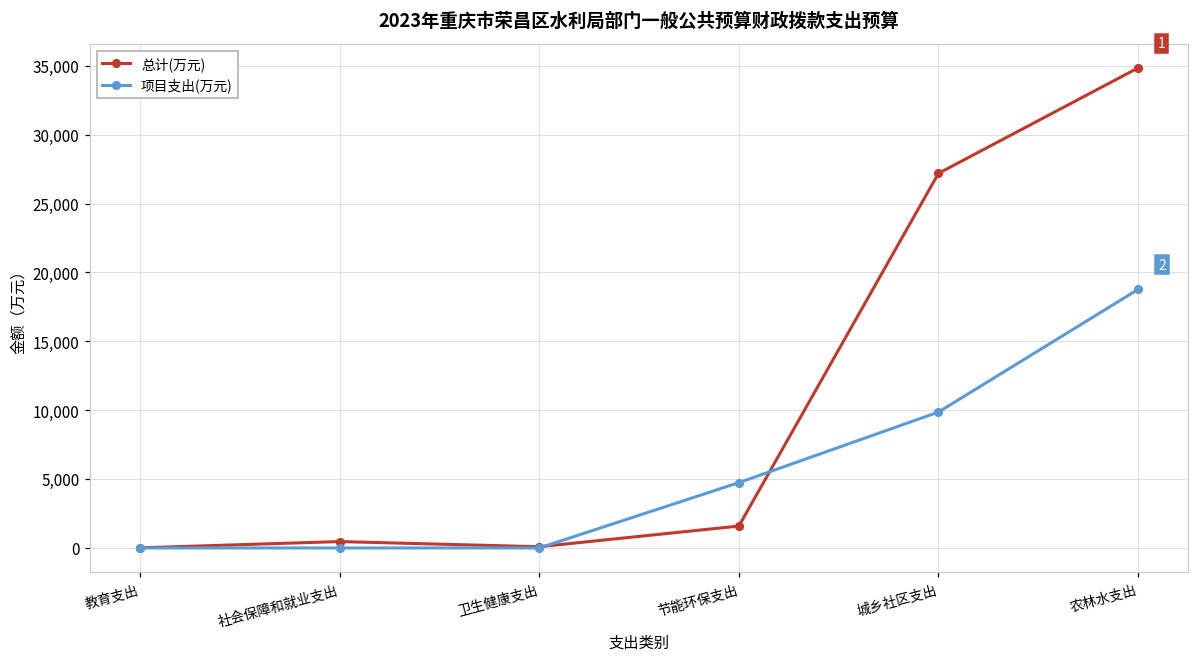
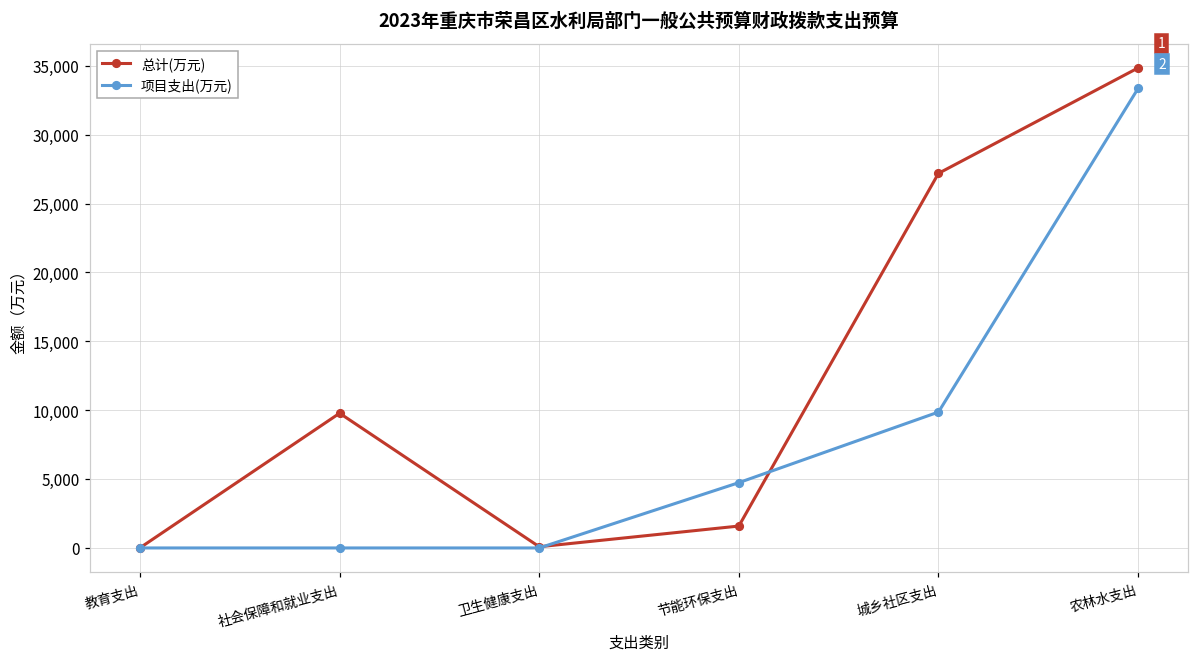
总计(万元), 社会保障和就业支出: 500 -> 9,800
项目支出(万元), 农林水支出: 18,800 -> 33,400
